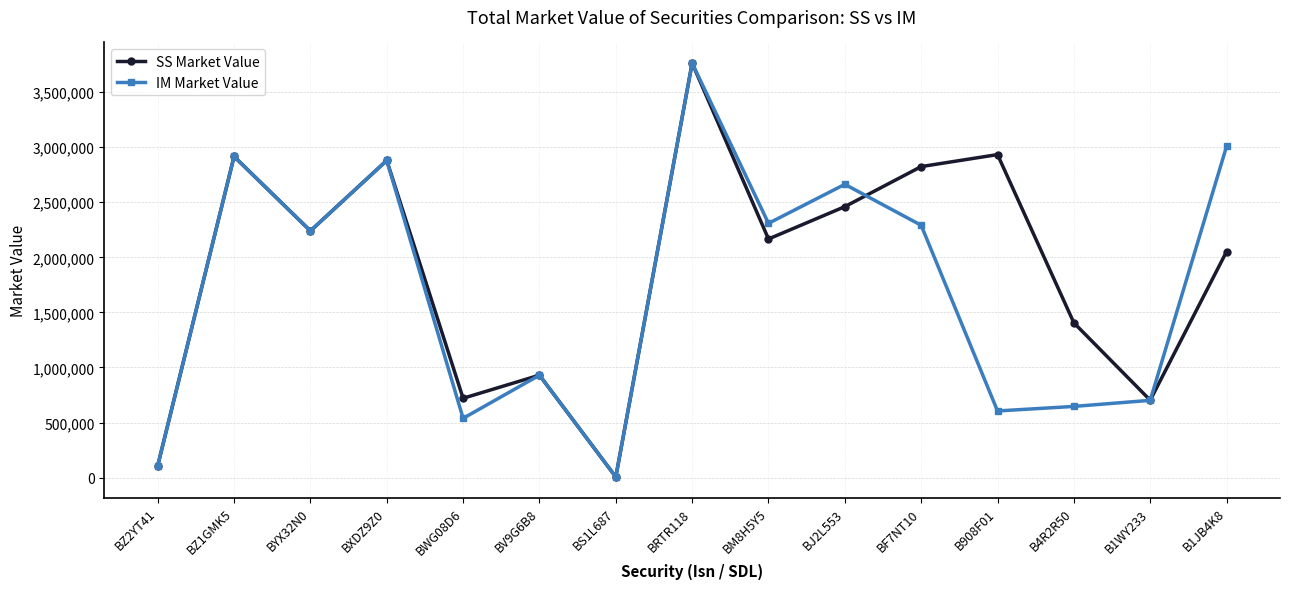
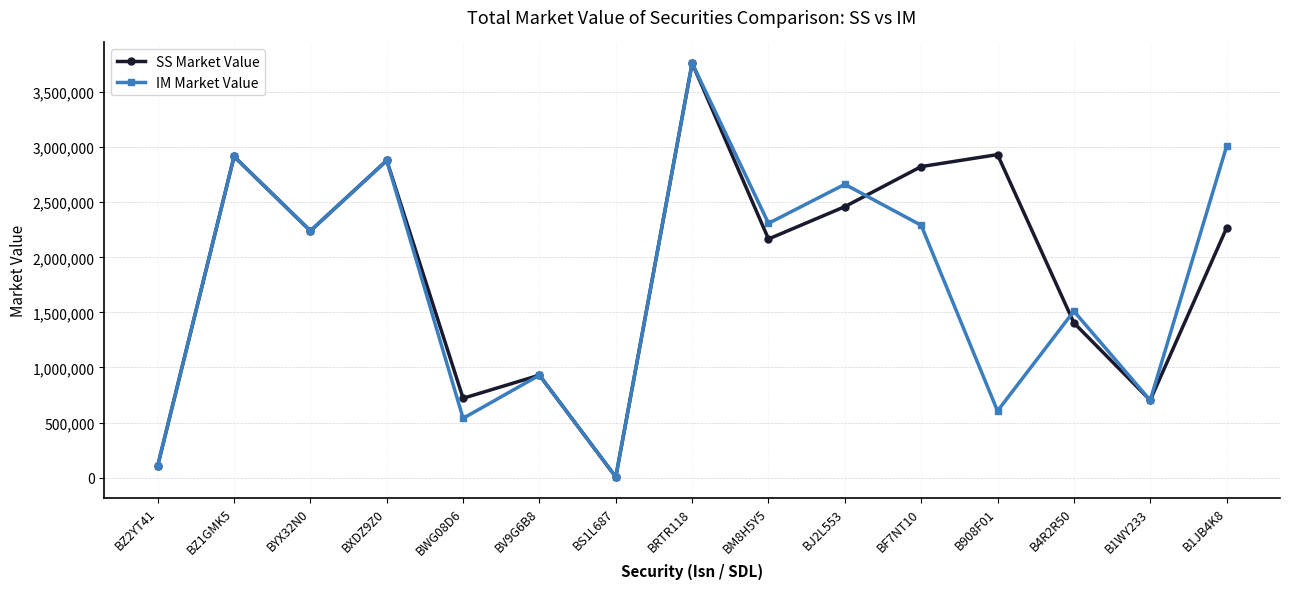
IM Market Value, B4R2R50: 650,000 -> 1,510,000
SS Market Value, B1JB4K8: 2,050,000 -> 2,270,000
